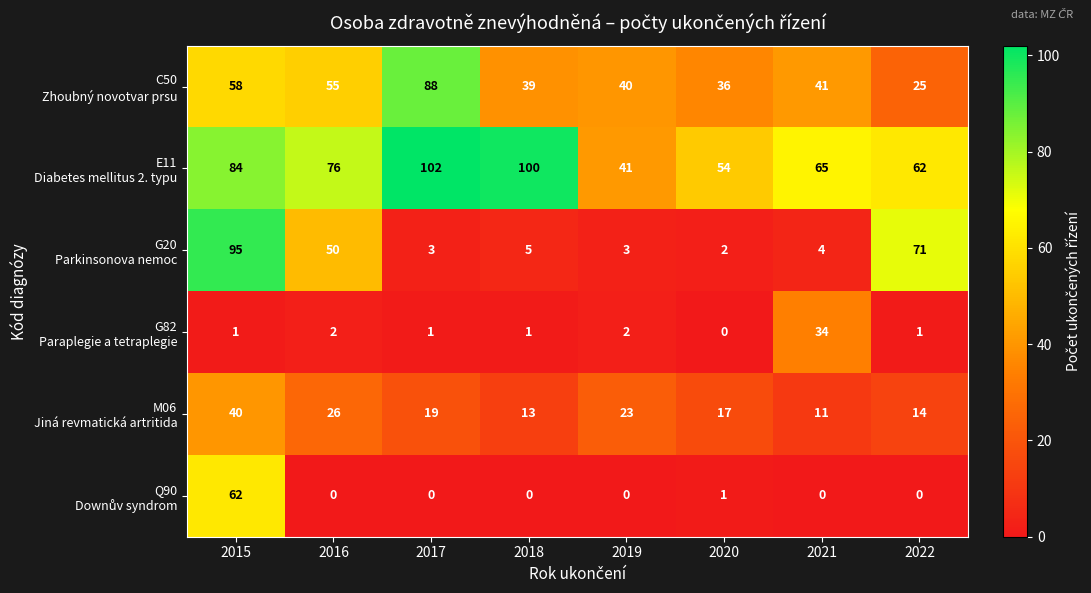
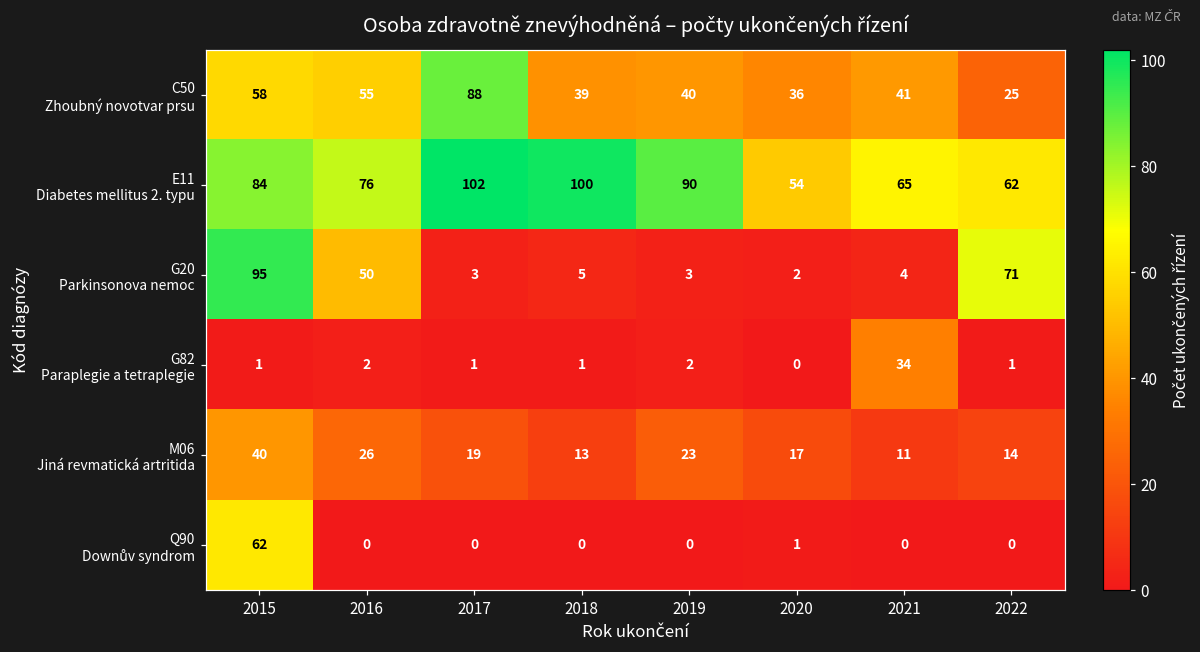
E11 Diabetes mellitus 2. typu, 2019: 41 -> 90
